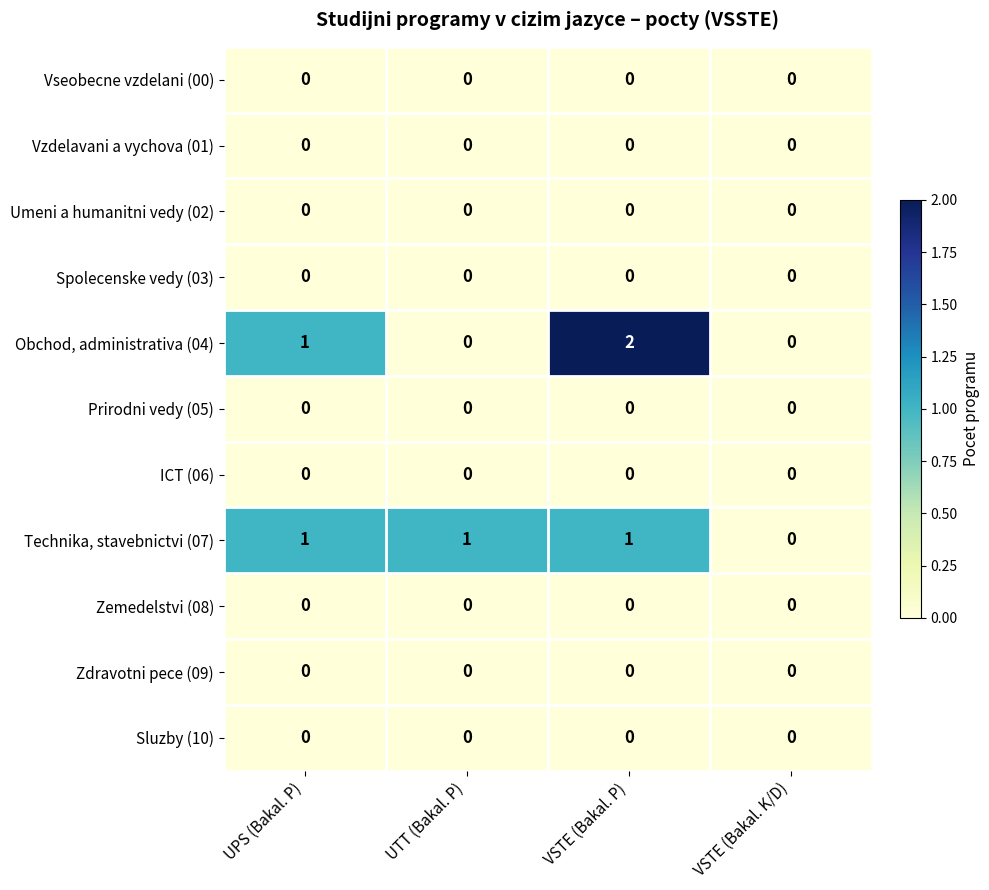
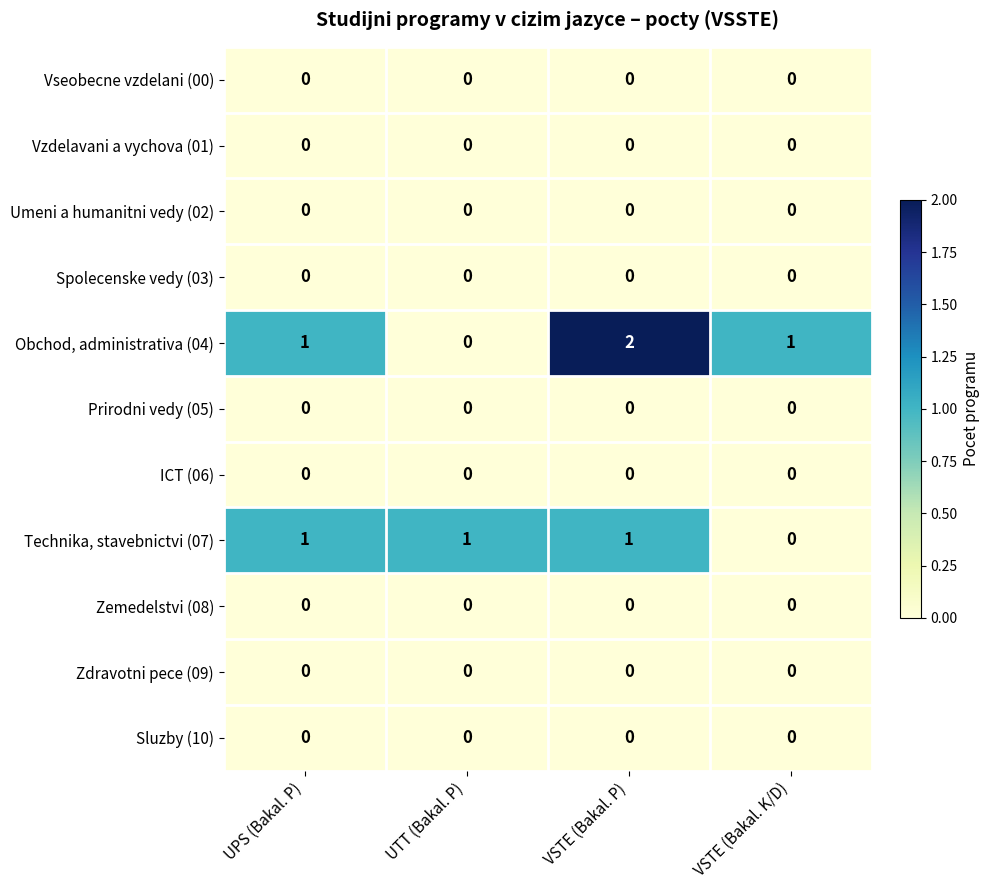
Obchod, administrativa (04), VSTE (Bakal. K/D): 0 -> 1
